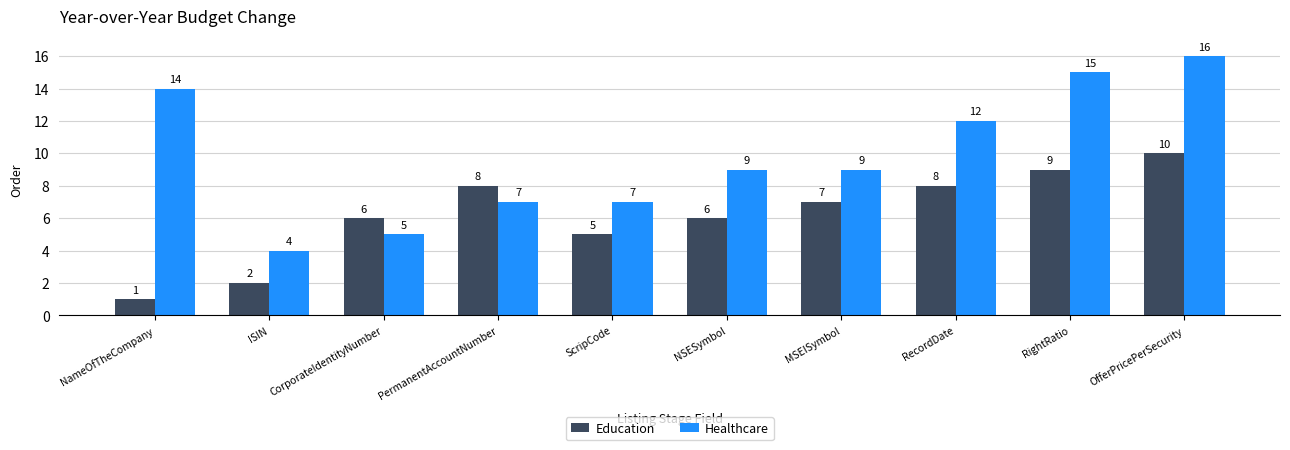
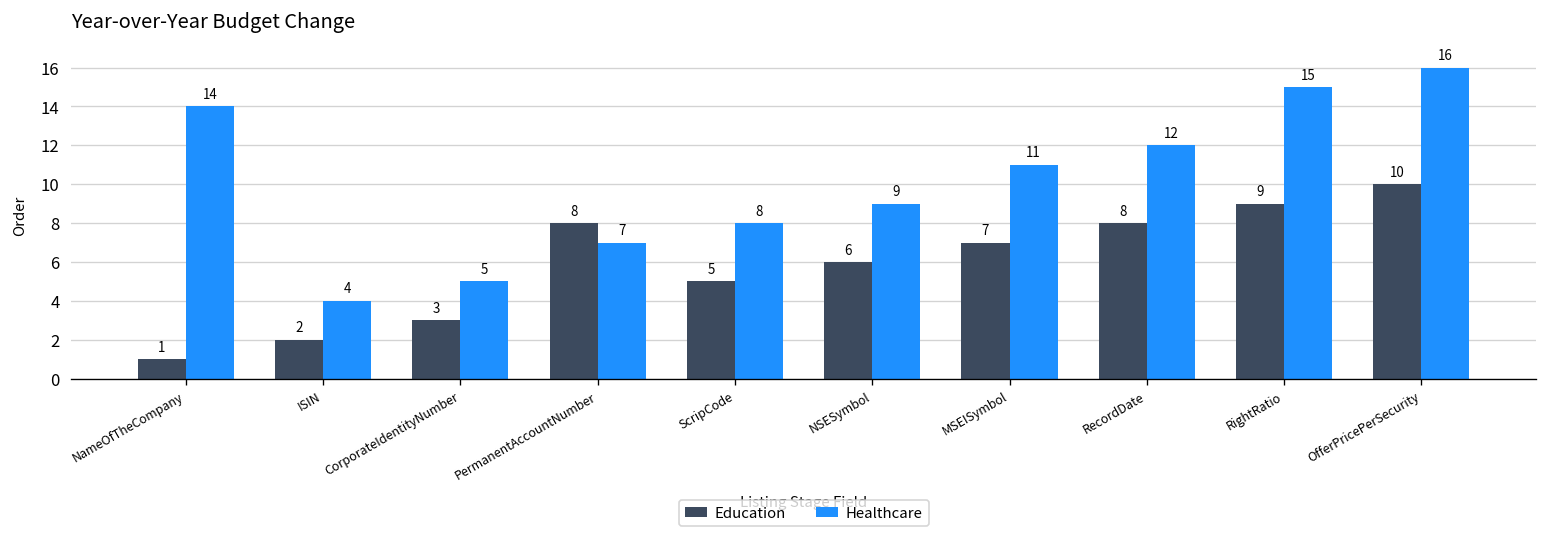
Education, CorporateIdentityNumber: 6 -> 3
Healthcare, ScripCode: 7 -> 8
Healthcare, MSEISymbol: 9 -> 11
